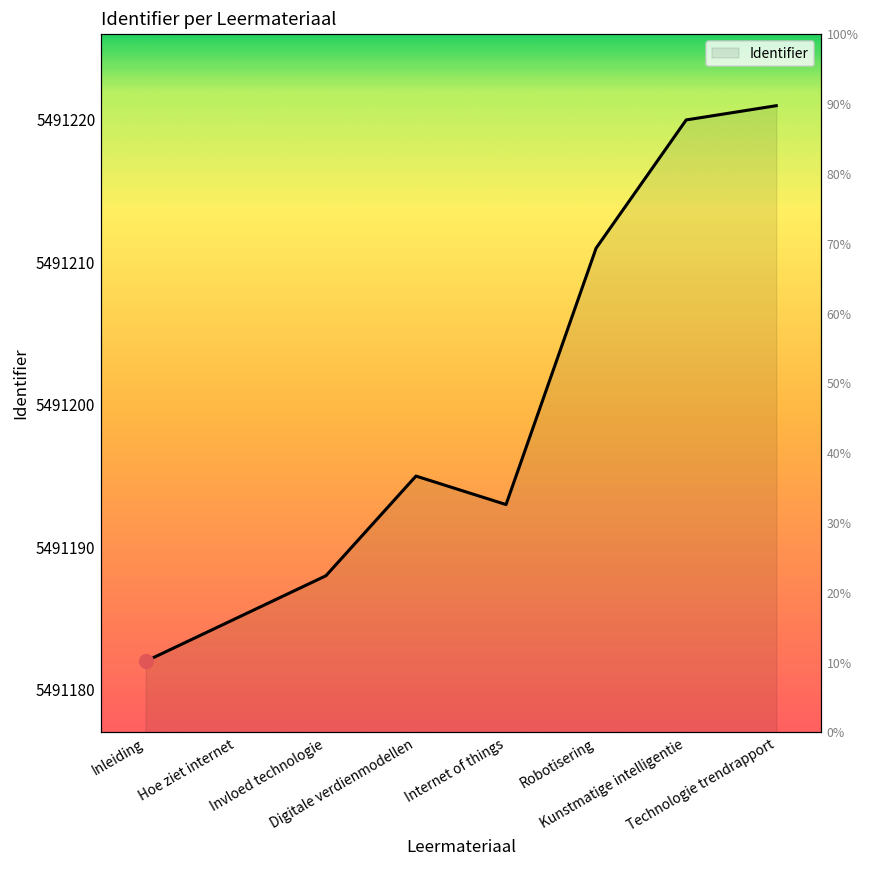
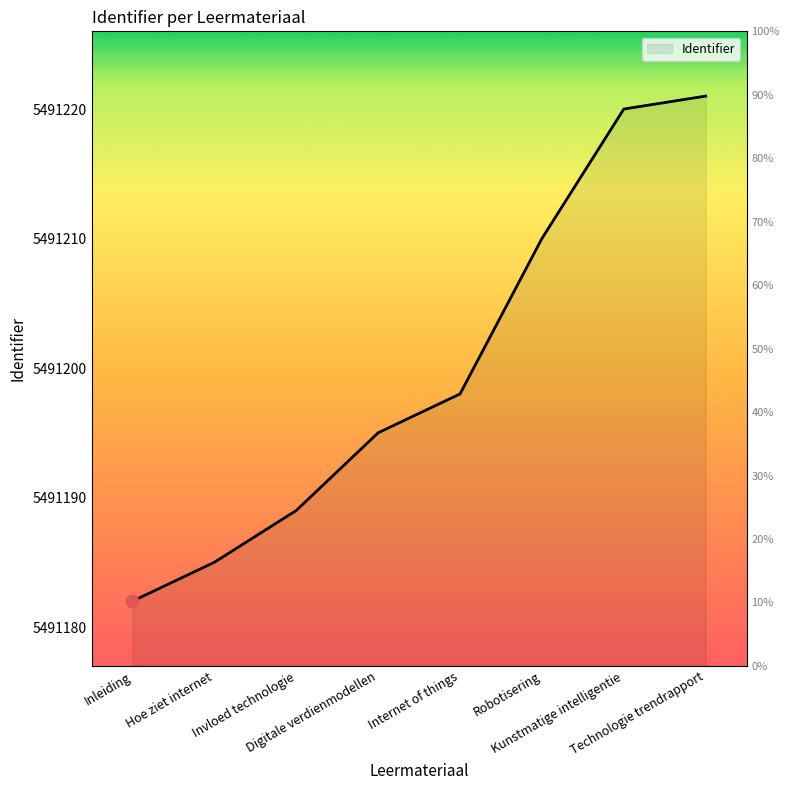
Identifier, Invloed technologie: 5491188 -> 5491189
Identifier, Internet of things: 5491193 -> 5491198
Identifier, Robotisering: 5491211 -> 5491210
